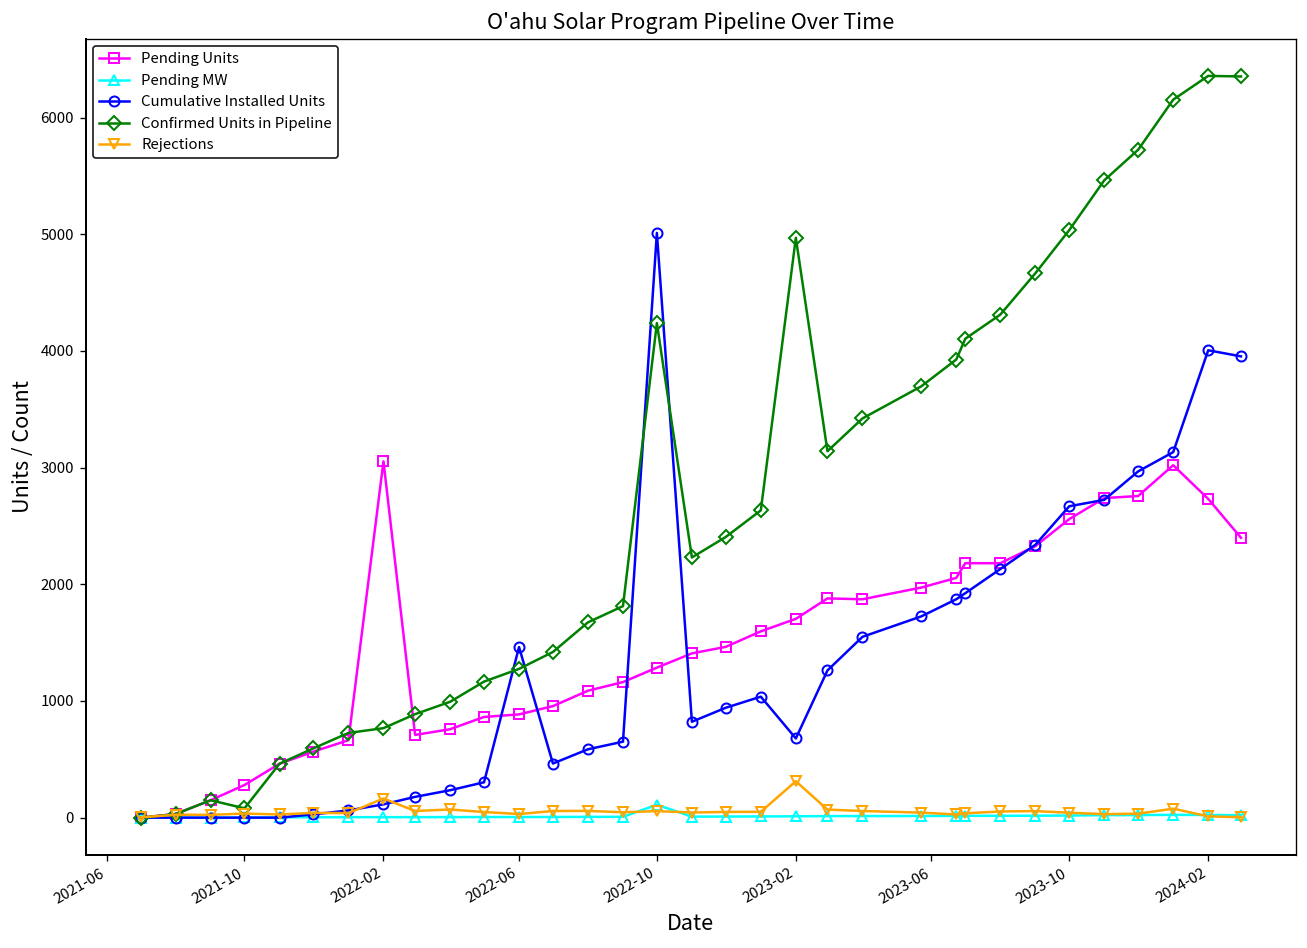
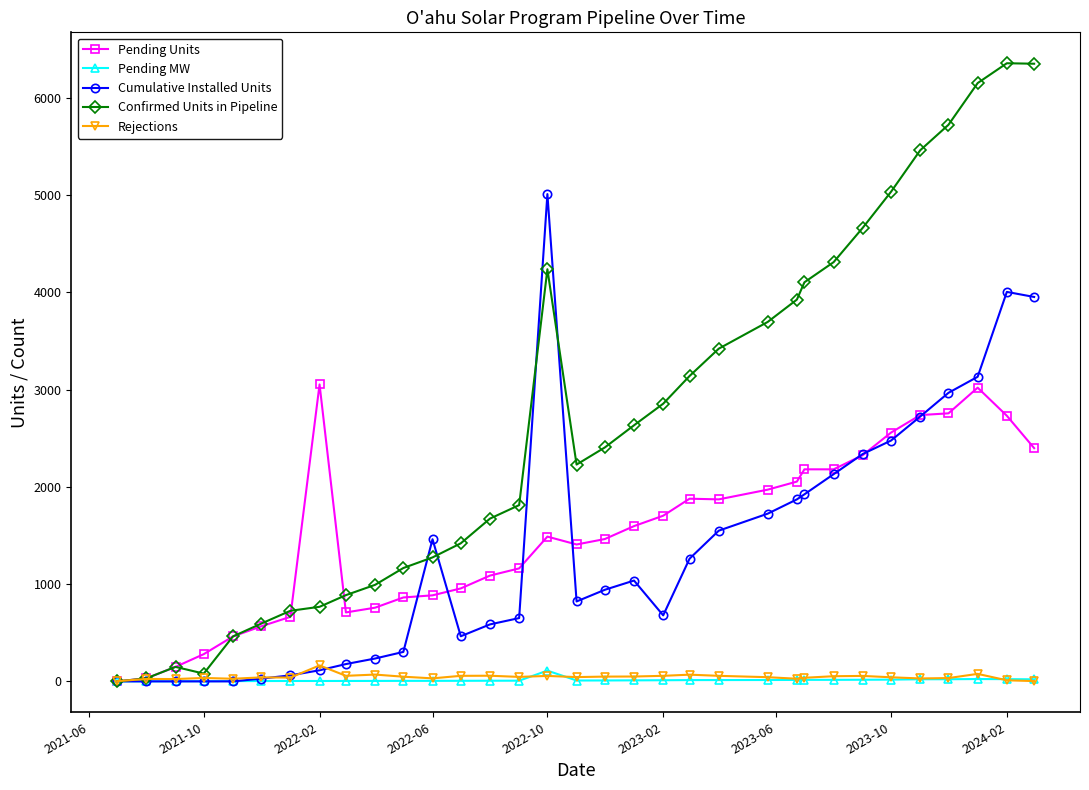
Pending Units, 2022-10: 1300 -> 1500
Confirmed Units in Pipeline, 2023-02: 5000 -> 2900
Rejections, 2023-02: 300 -> 100
Cumulative Installed Units, 2023-10: 2700 -> 2500
